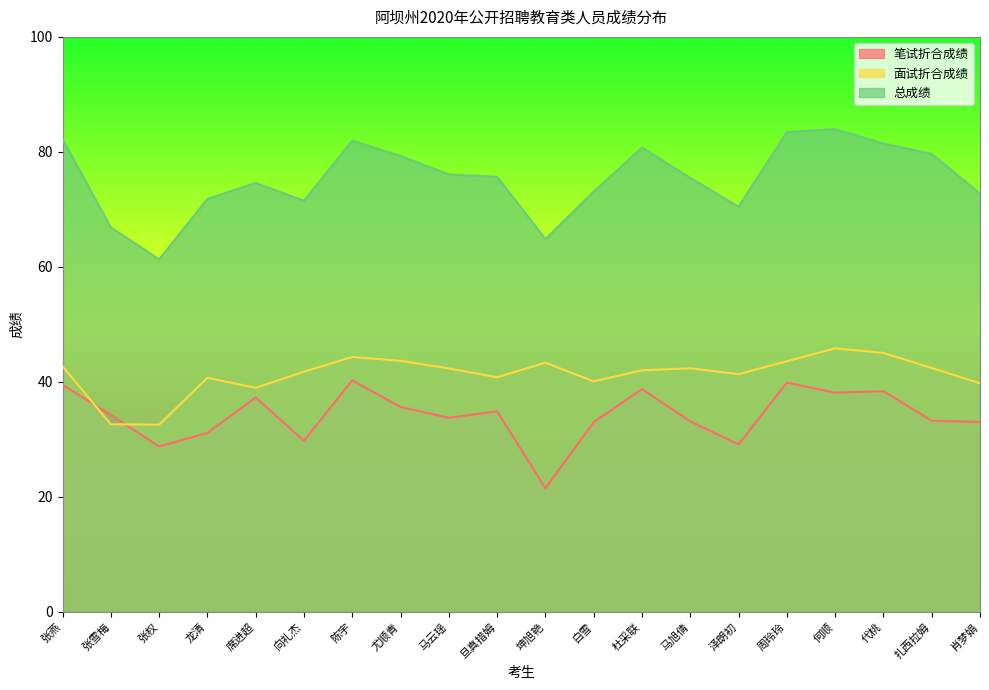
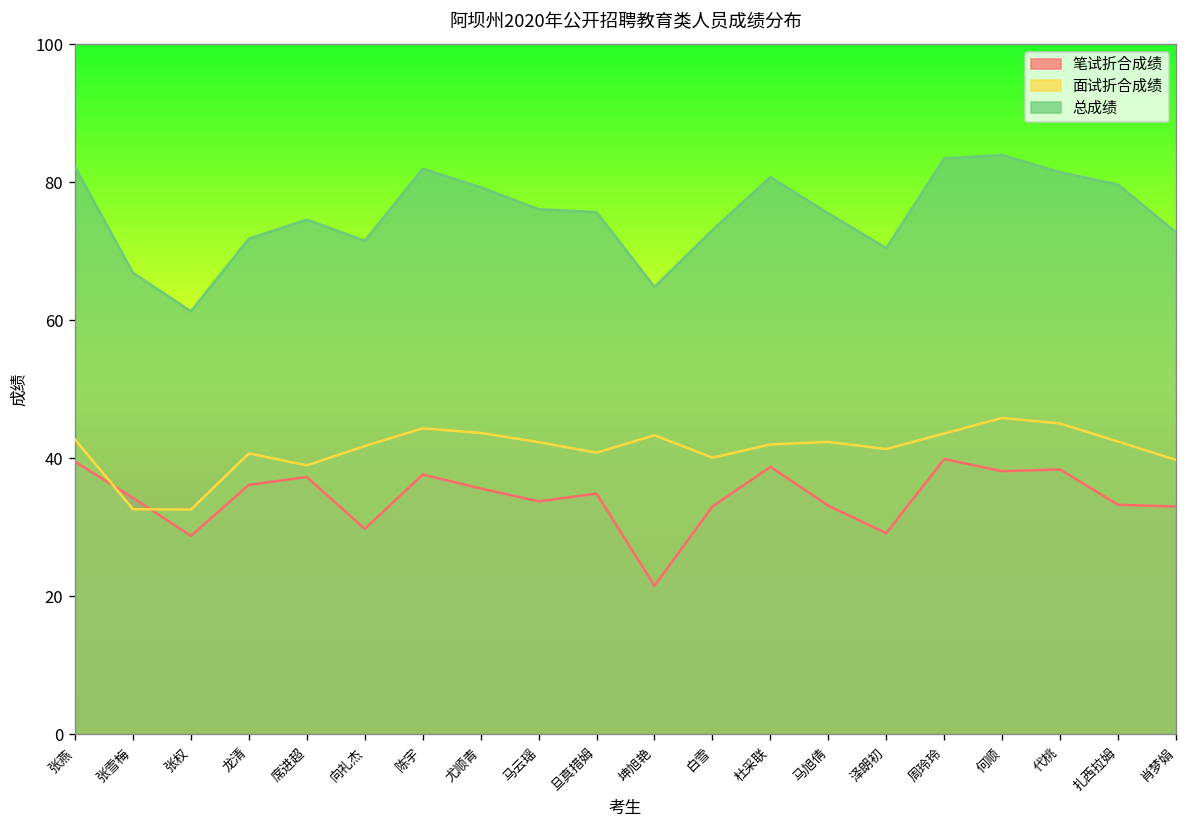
笔试折合成绩, 龙清: 31 -> 36
笔试折合成绩, 陈宇: 40 -> 38
